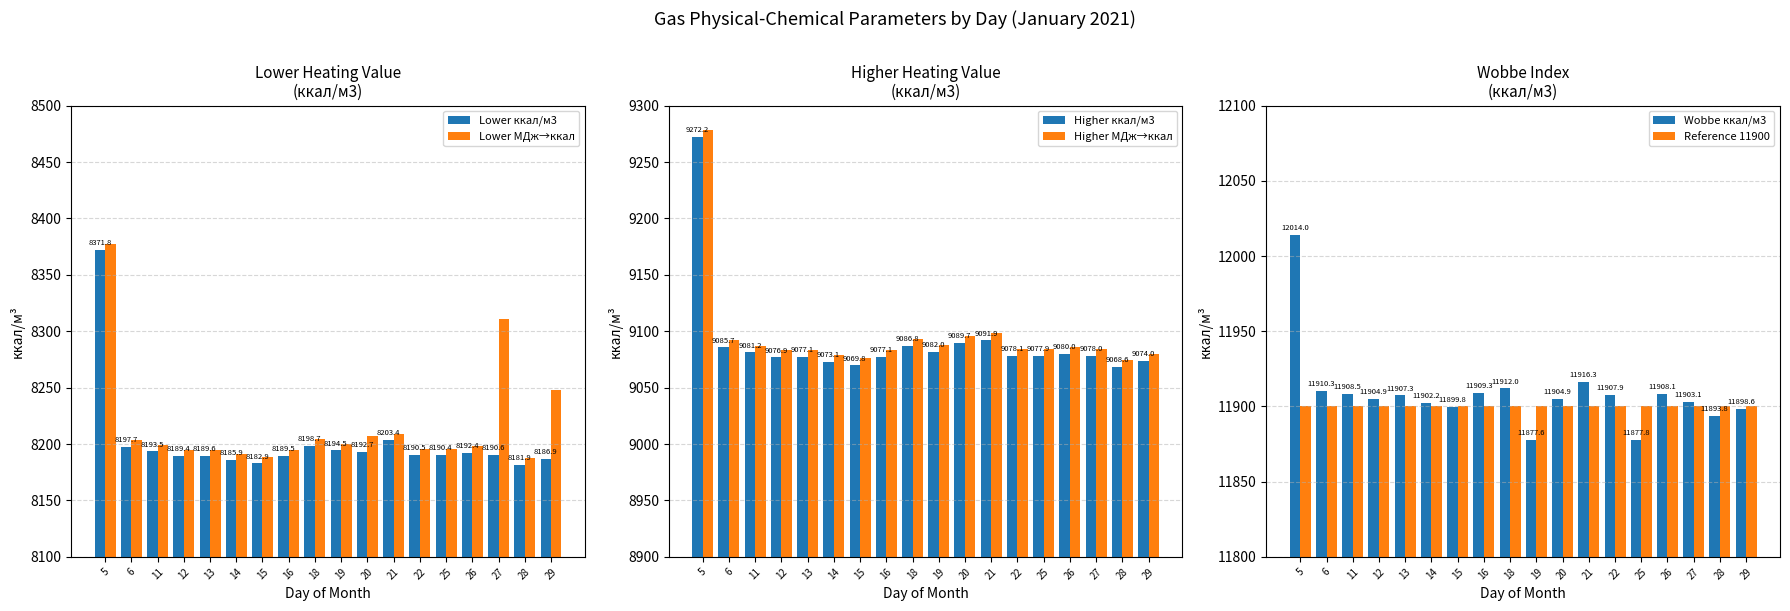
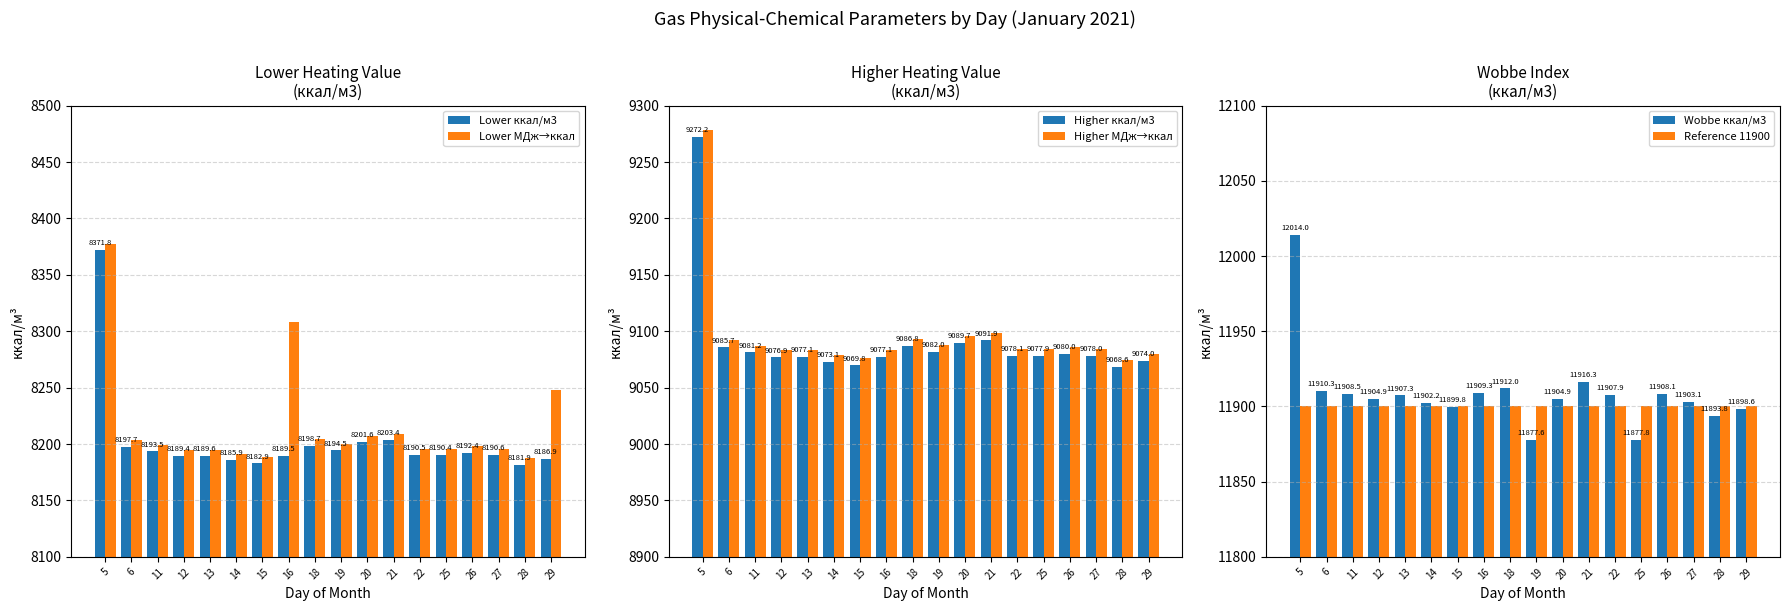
Lower Heating Value (ккал/м3), Lower МДж→ккал, 16: 8195 -> 8309
Lower Heating Value (ккал/м3), Lower ккал/м3, 20: 8192.7 -> 8201.6
Lower Heating Value (ккал/м3), Lower МДж→ккал, 27: 8311 -> 8196
